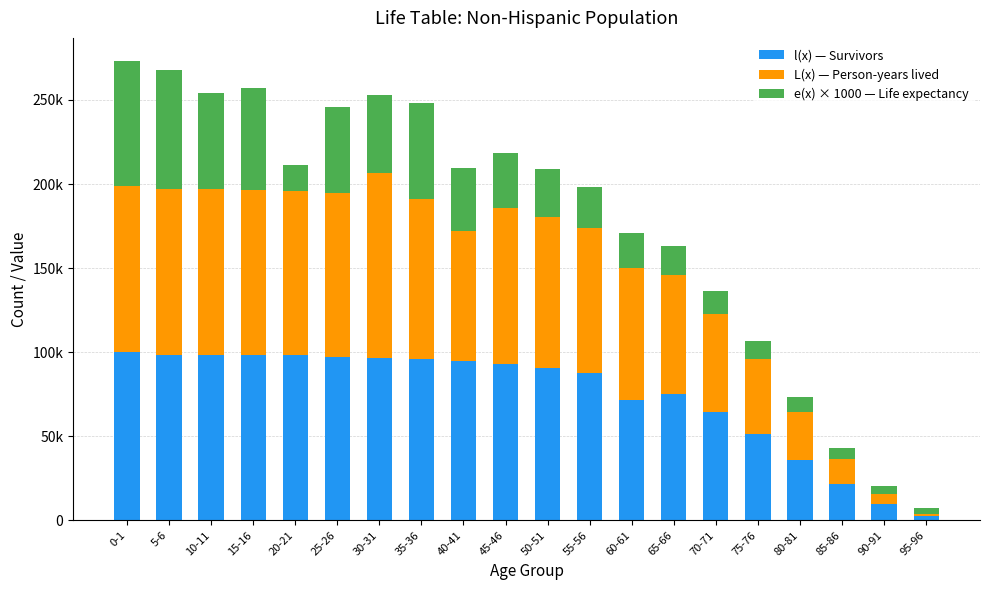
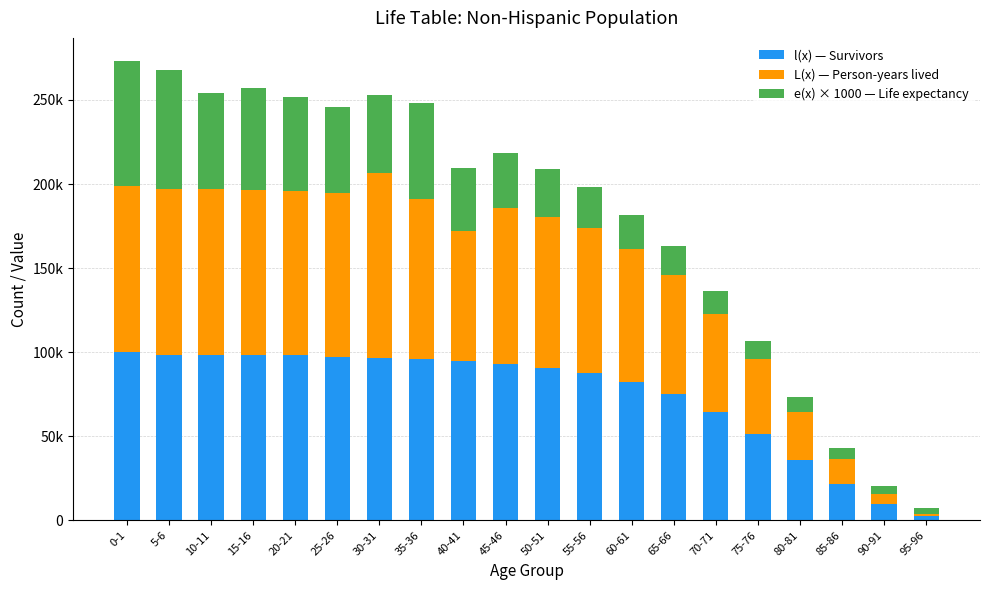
e(x) × 1000 — Life expectancy, 20-21: 16000 -> 56000
l(x) — Survivors, 60-61: 72000 -> 82000
